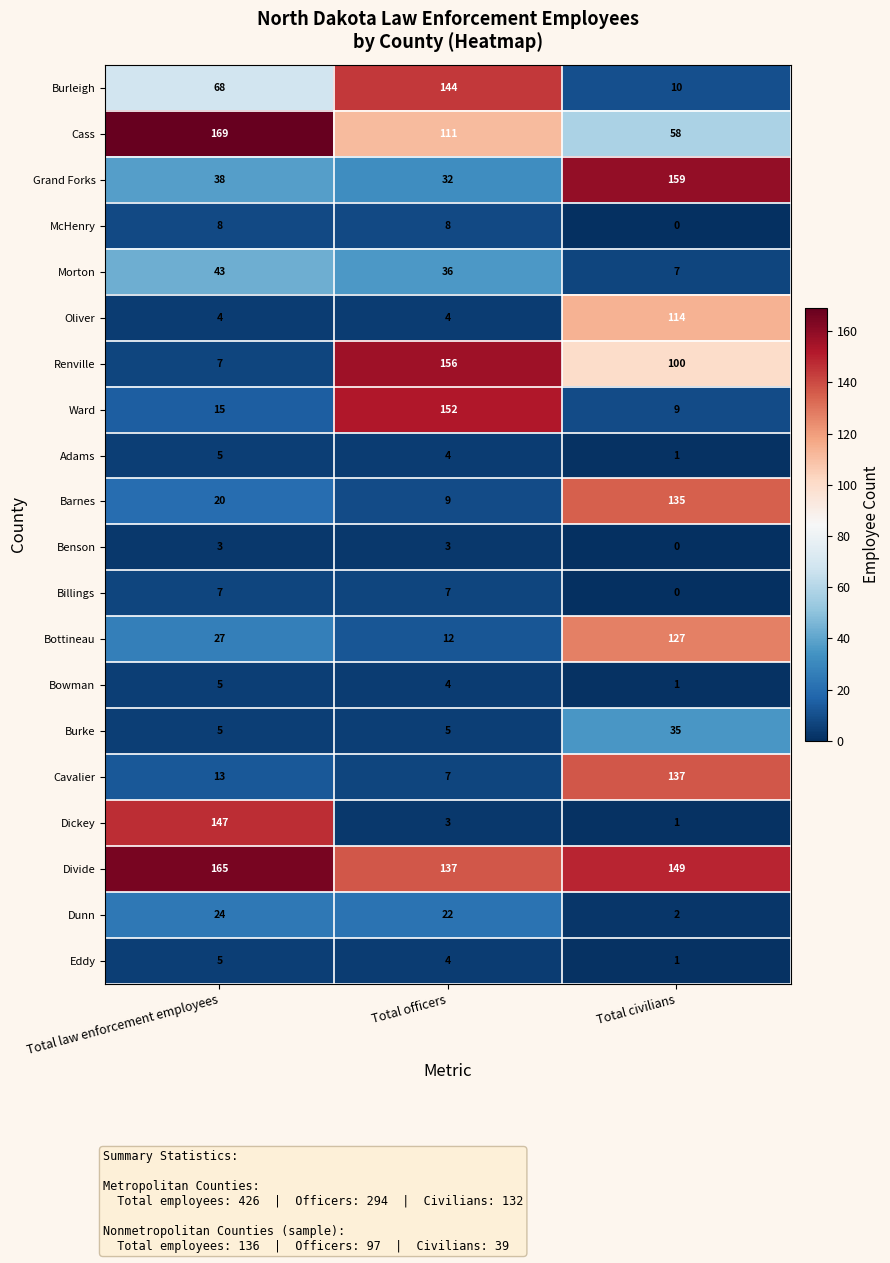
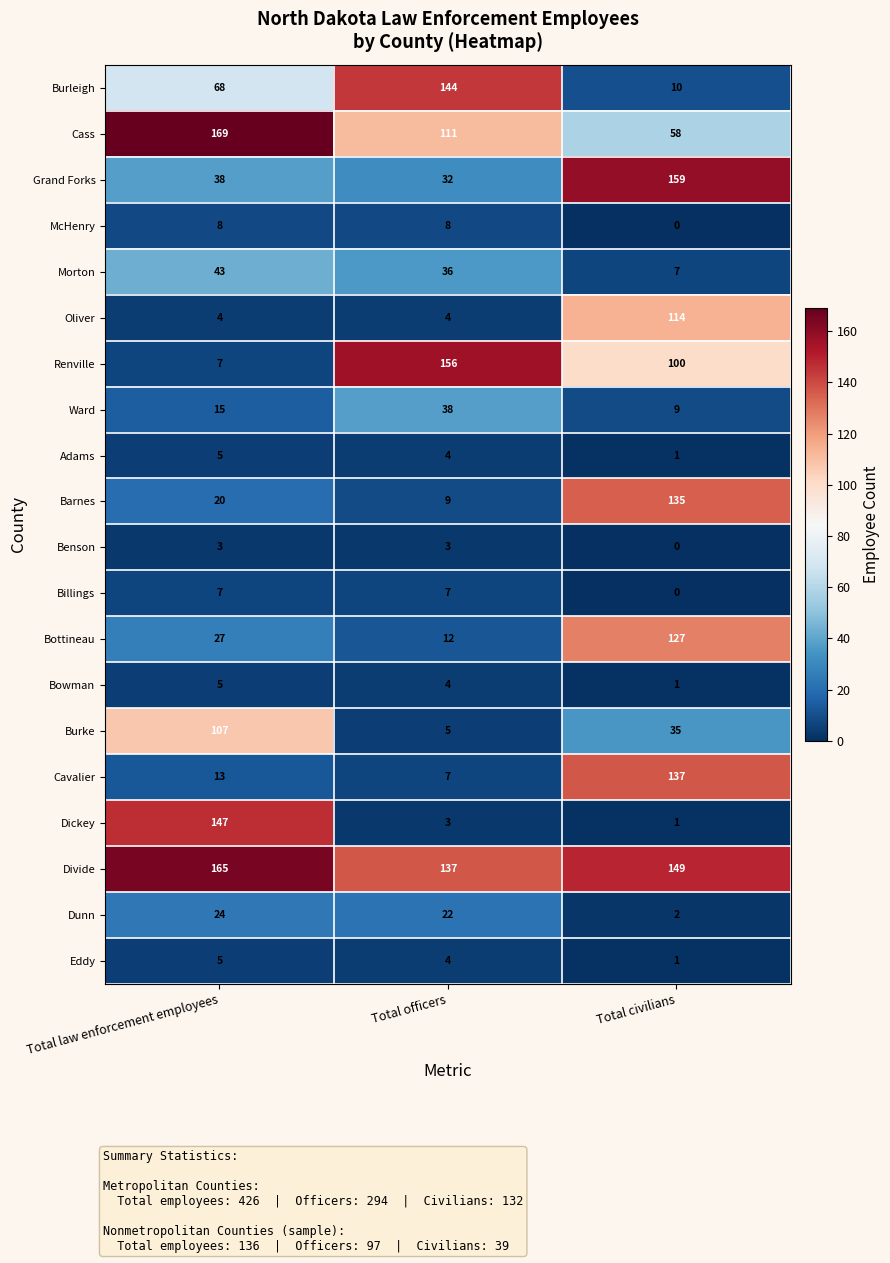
Ward, Total officers: 152 -> 38
Burke, Total law enforcement employees: 5 -> 107
